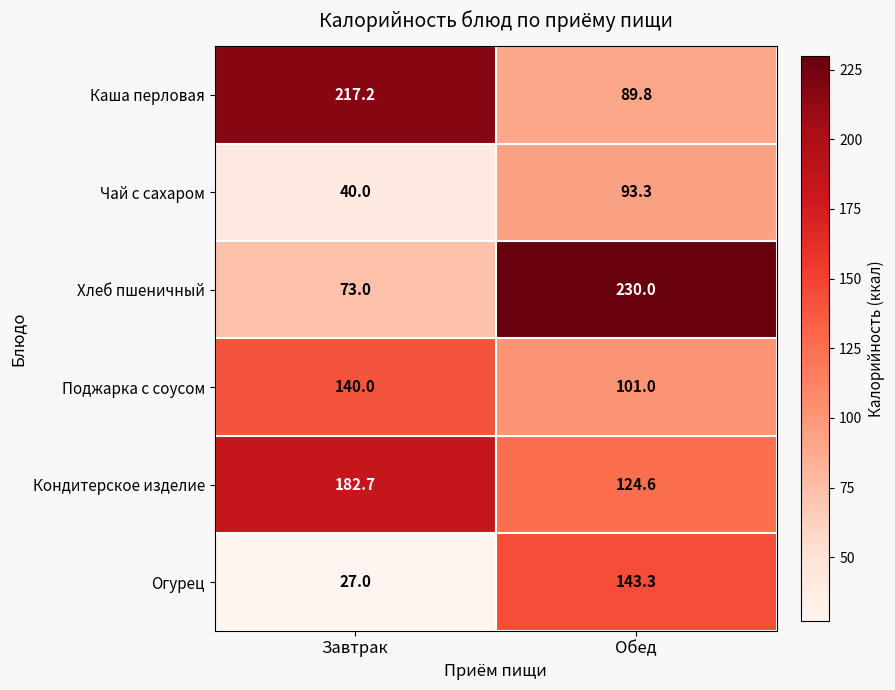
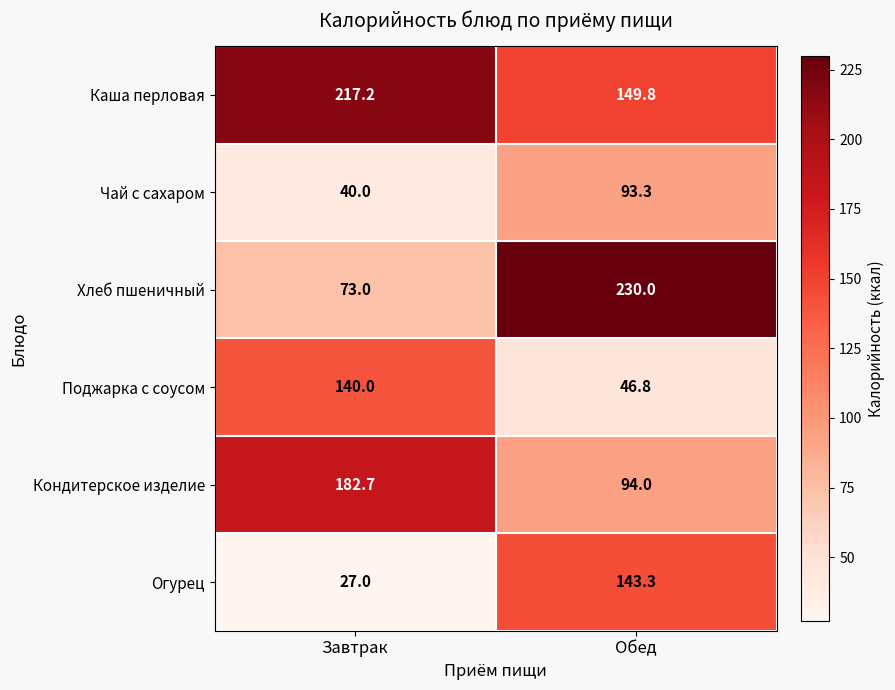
Каша перловая, Обед: 89.8 -> 149.8
Поджарка с соусом, Обед: 101.0 -> 46.8
Кондитерское изделие, Обед: 124.6 -> 94.0
